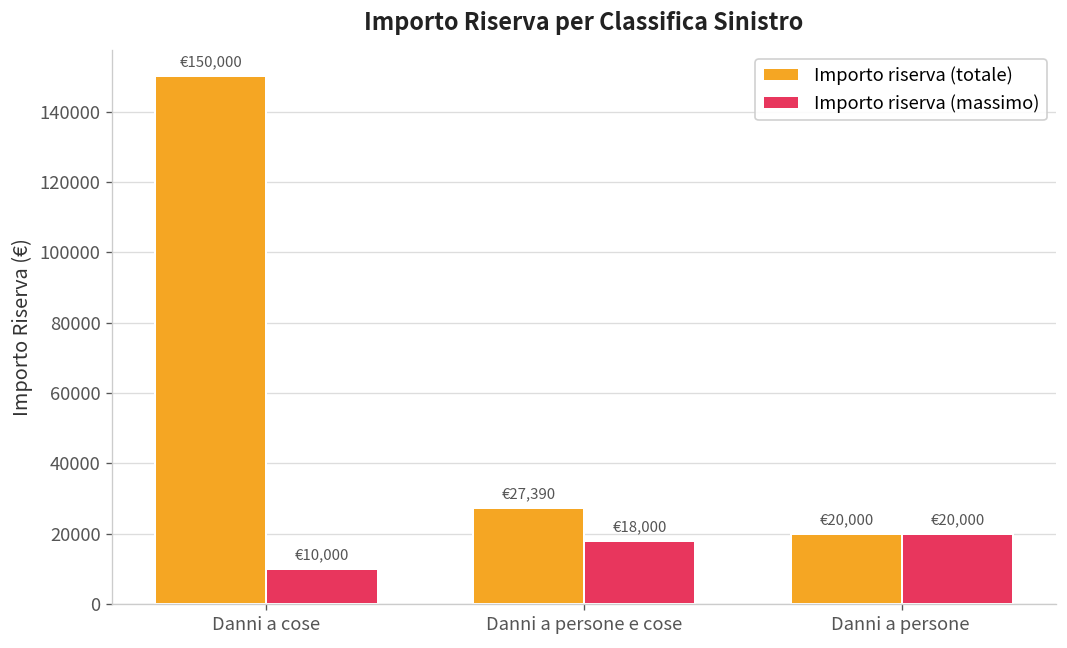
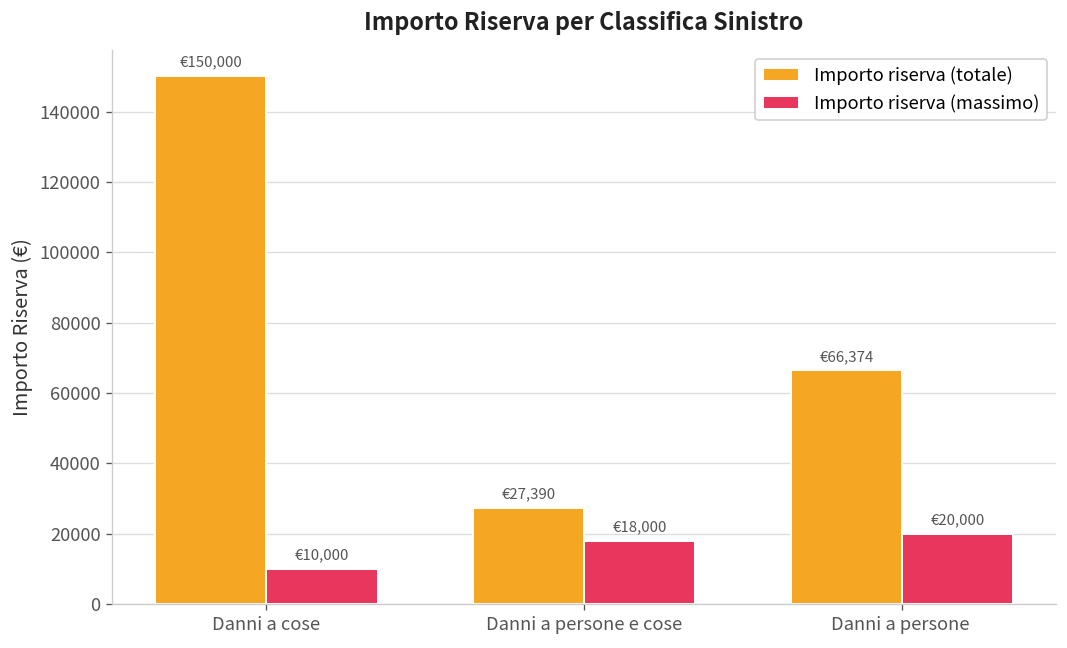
Importo riserva (totale), Danni a persone: €20,000 -> €66,374
